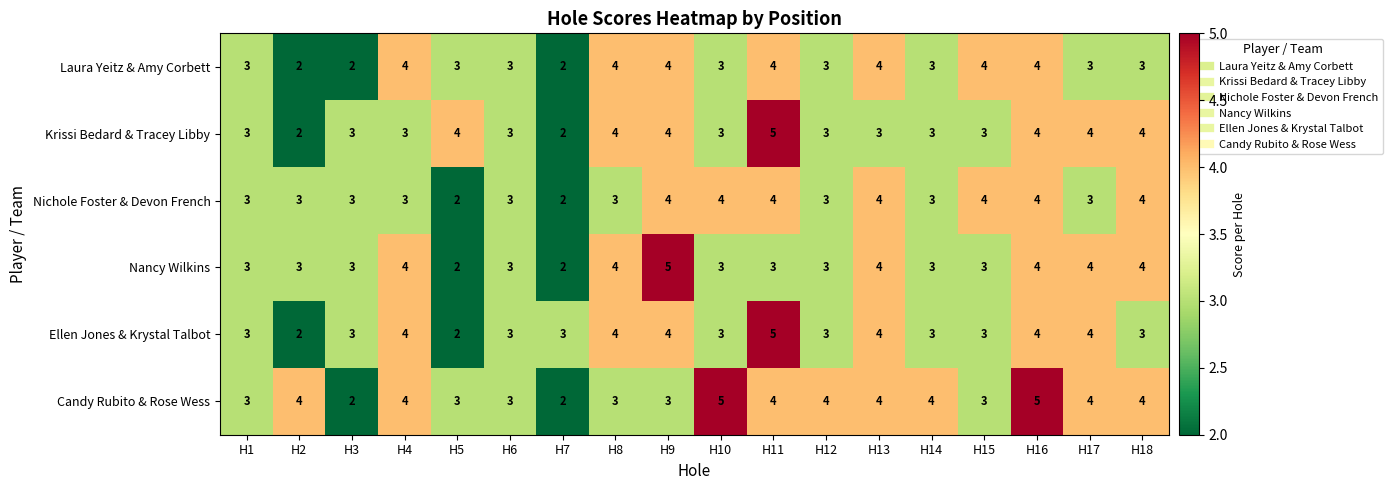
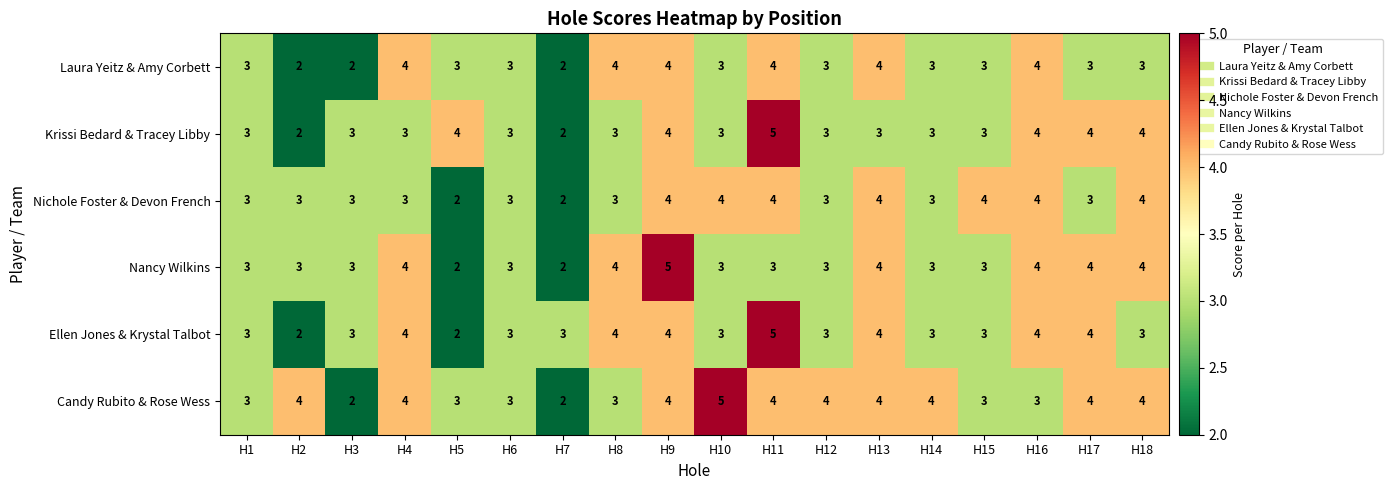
Laura Yeitz & Amy Corbett, H15: 4 -> 3
Krissi Bedard & Tracey Libby, H8: 4 -> 3
Candy Rubito & Rose Wess, H9: 3 -> 4
Candy Rubito & Rose Wess, H16: 5 -> 3
